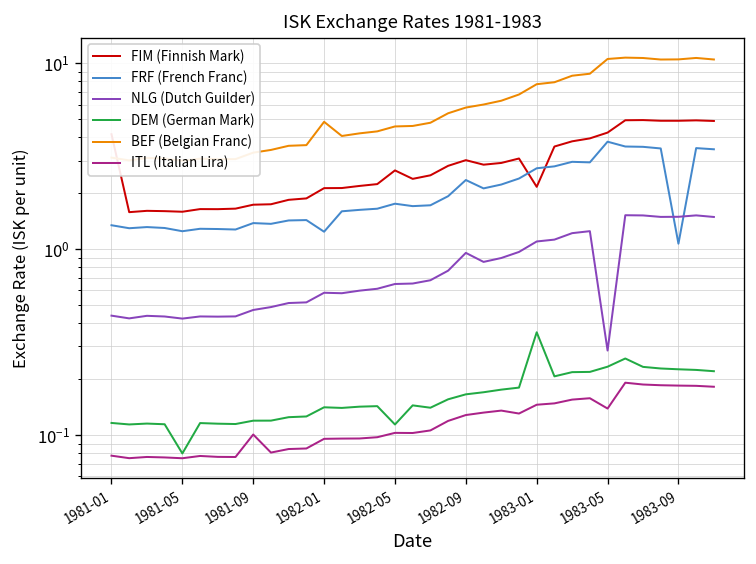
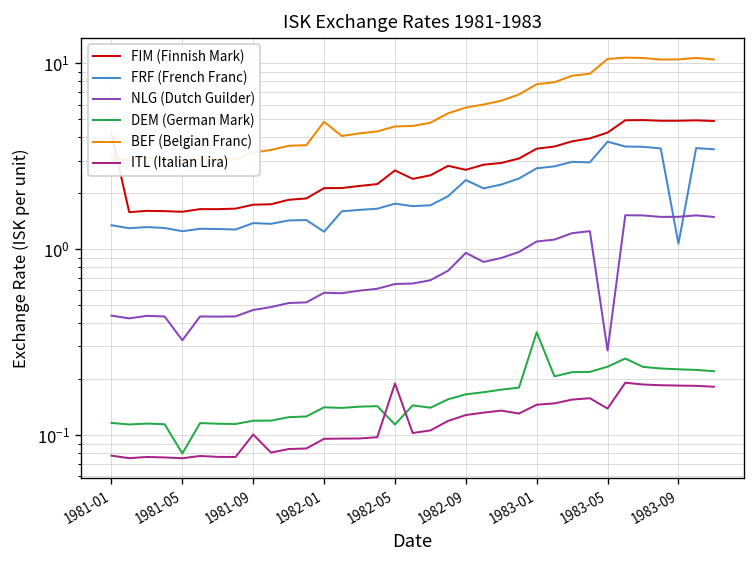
NLG (Dutch Guilder), 1981-05: 0.42 -> 0.32
ITL (Italian Lira), 1982-05: 0.10 -> 0.19
FIM (Finnish Mark), 1982-09: 3.0 -> 2.7
FIM (Finnish Mark), 1983-01: 2.2 -> 3.5
